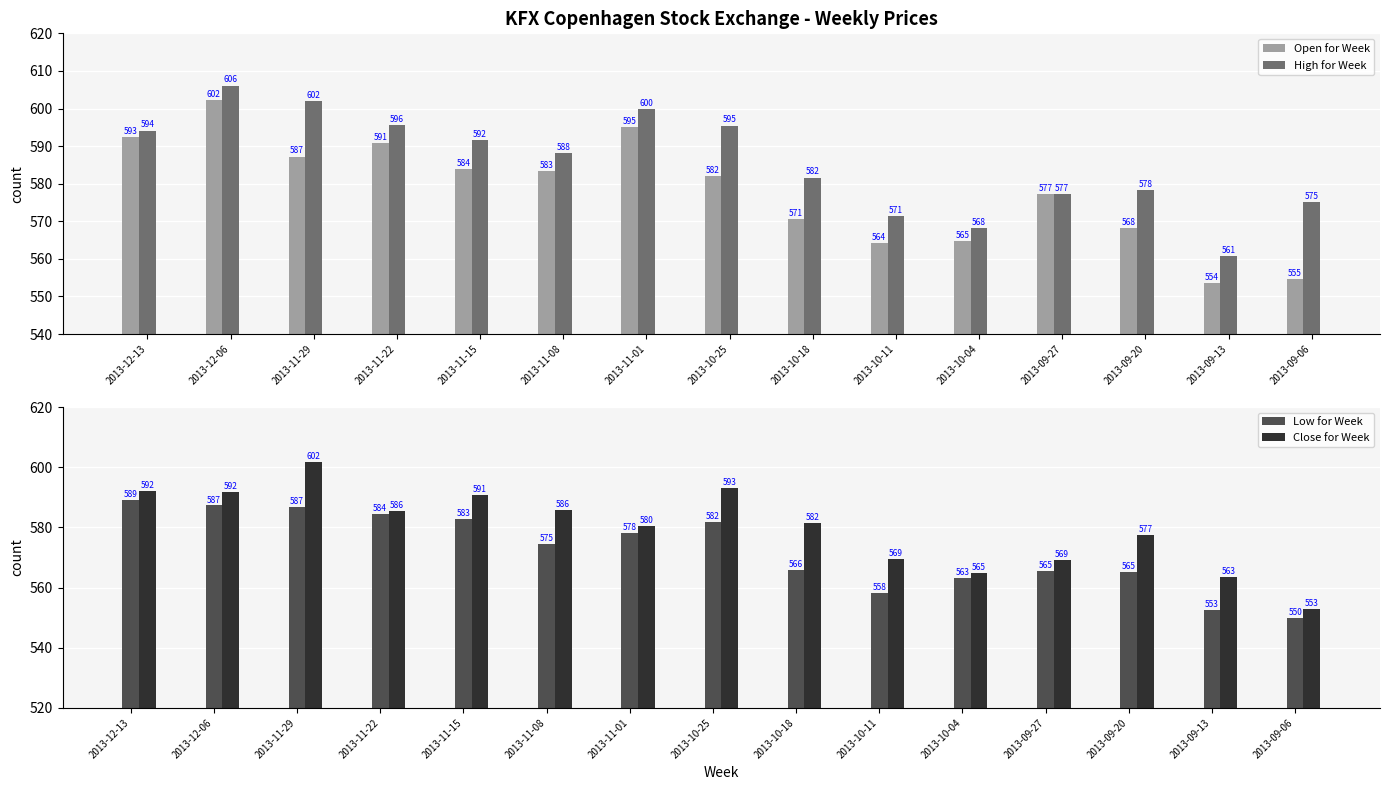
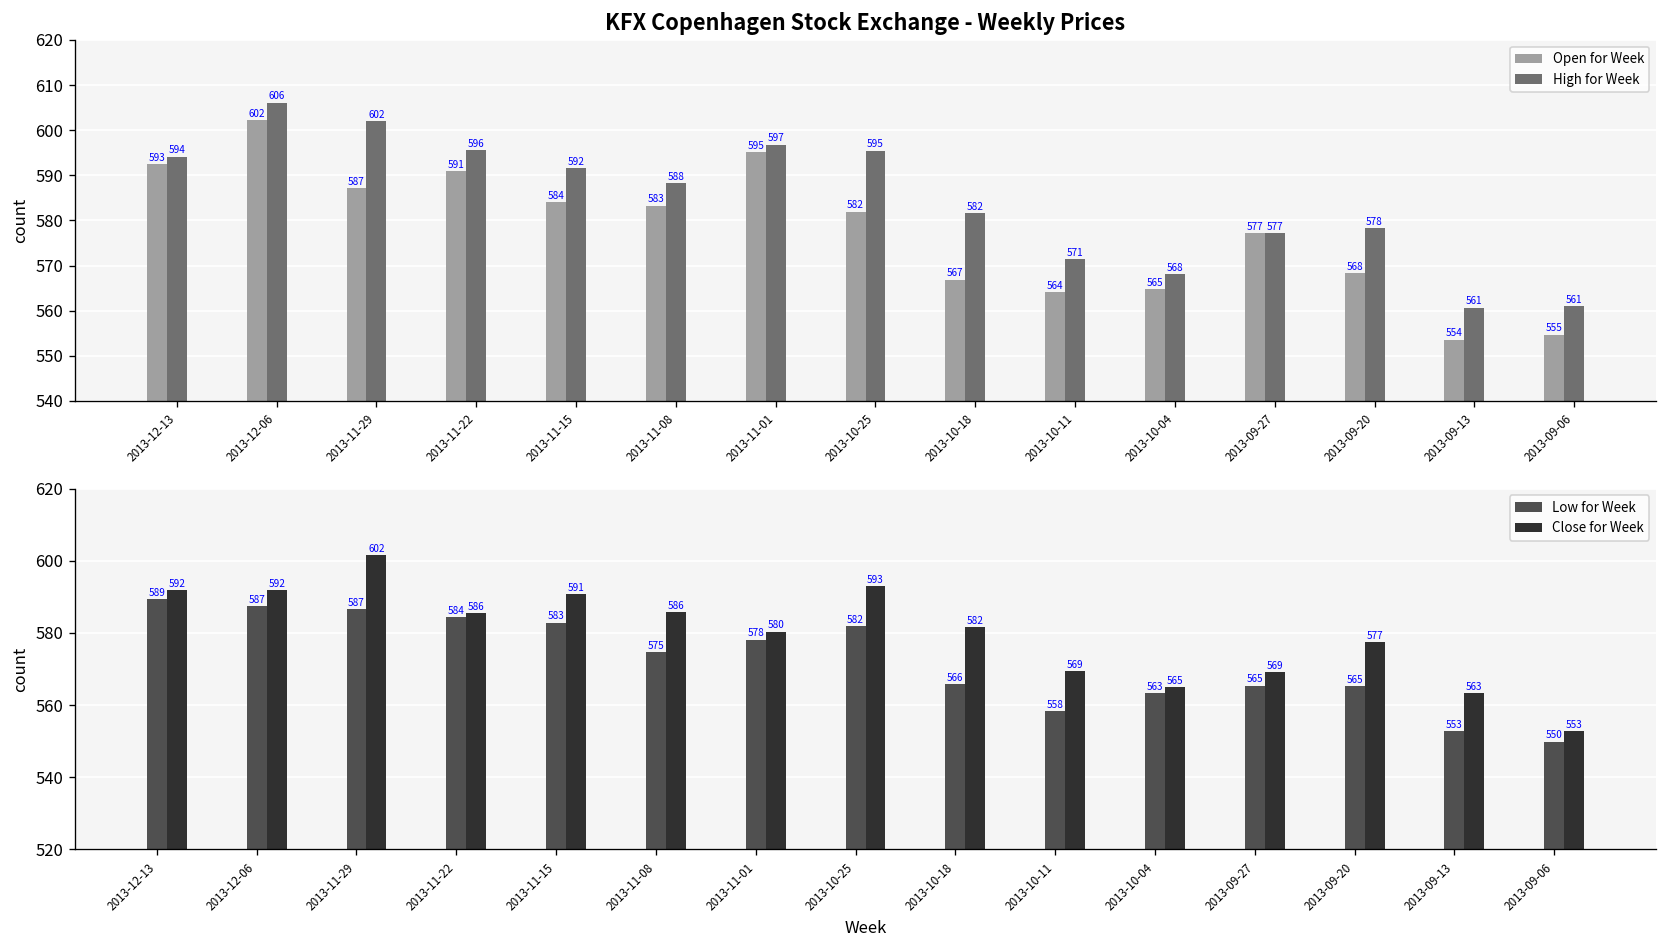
KFX Copenhagen Stock Exchange - Weekly Prices, High for Week, 2013-11-01: 600 -> 597
KFX Copenhagen Stock Exchange - Weekly Prices, Open for Week, 2013-10-18: 571 -> 567
KFX Copenhagen Stock Exchange - Weekly Prices, High for Week, 2013-09-06: 575 -> 561
